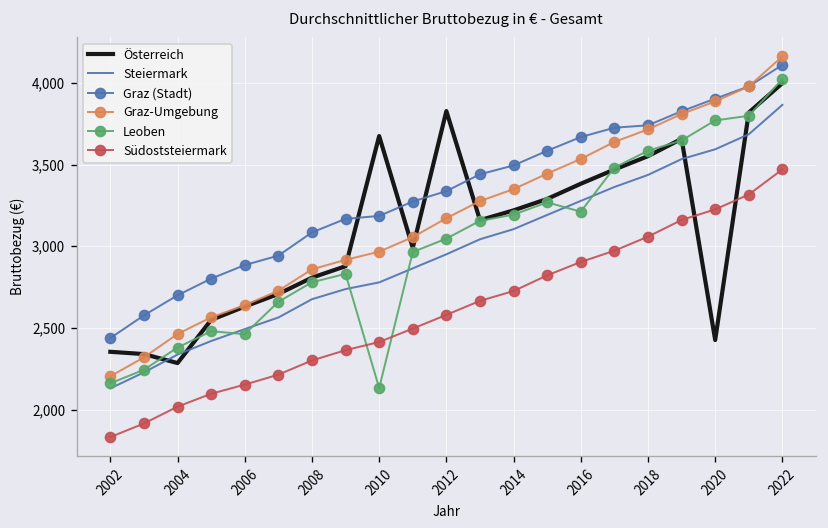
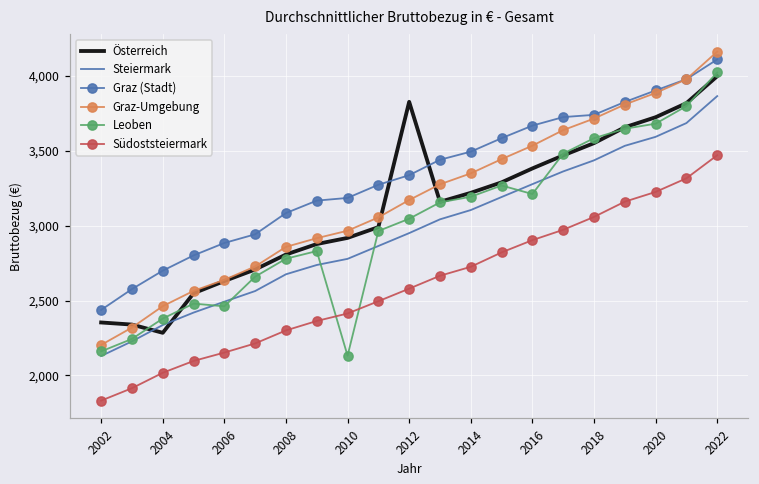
Österreich, 2010: 3,680 -> 2,920
Österreich, 2020: 2,430 -> 3,730
Leoben, 2020: 3,770 -> 3,680
